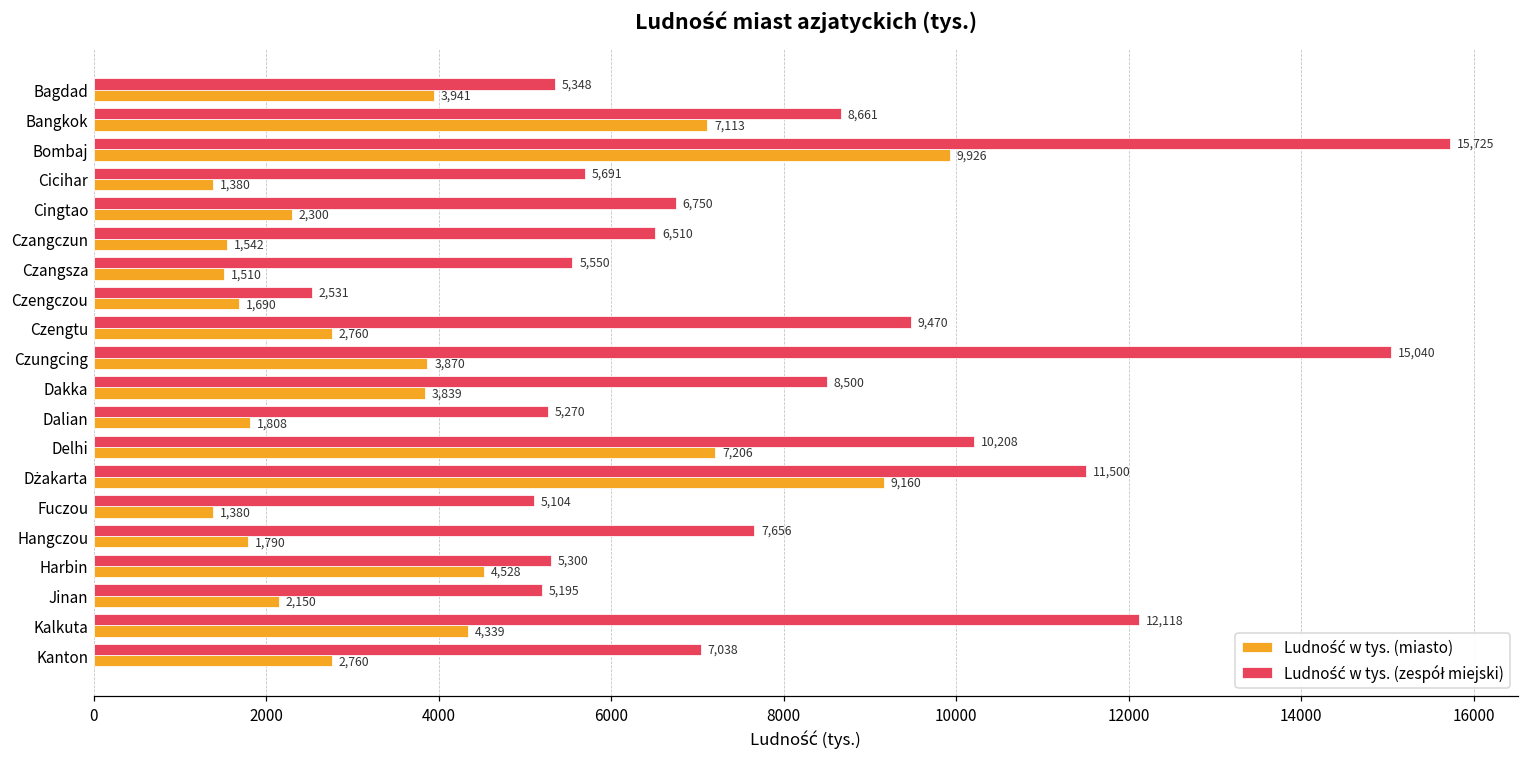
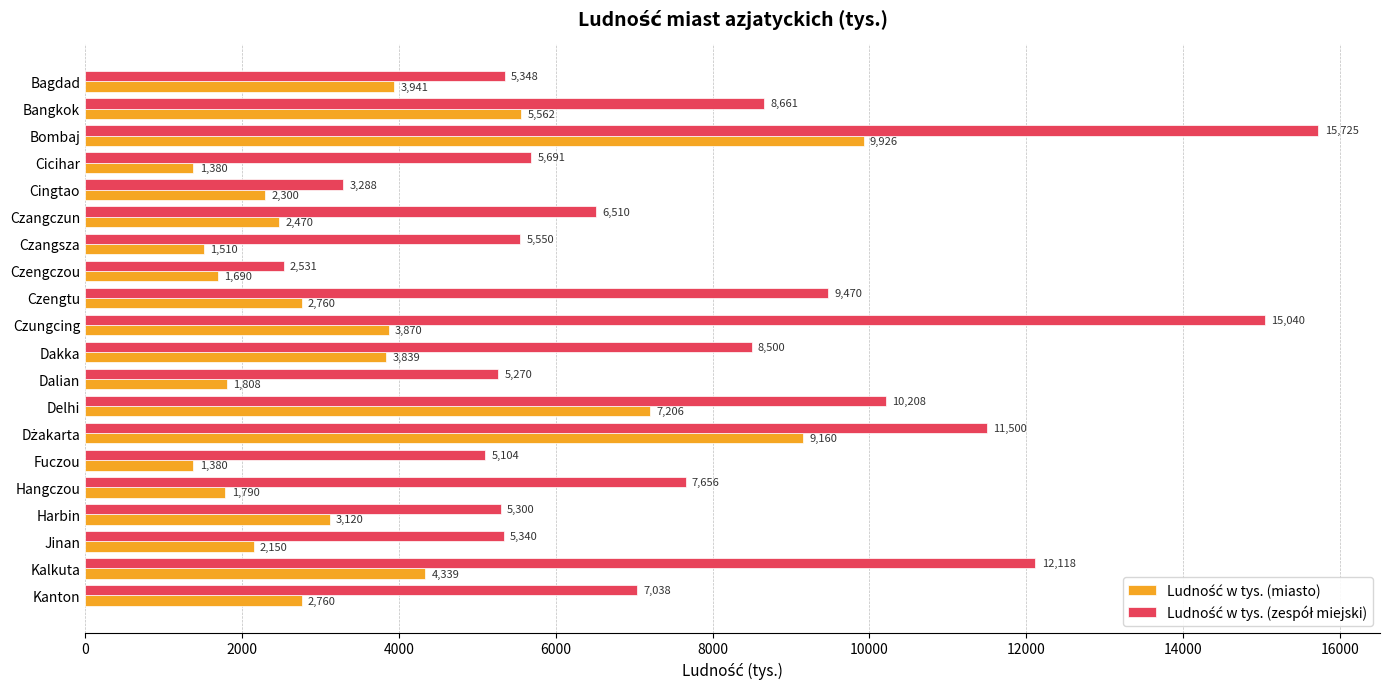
Ludność w tys. (miasto), Bangkok: 7,113 -> 5,562
Ludność w tys. (zespół miejski), Cingtao: 6,750 -> 3,288
Ludność w tys. (miasto), Czangczun: 1,542 -> 2,470
Ludność w tys. (miasto), Harbin: 4,528 -> 3,120
Ludność w tys. (zespół miejski), Jinan: 5,195 -> 5,340
